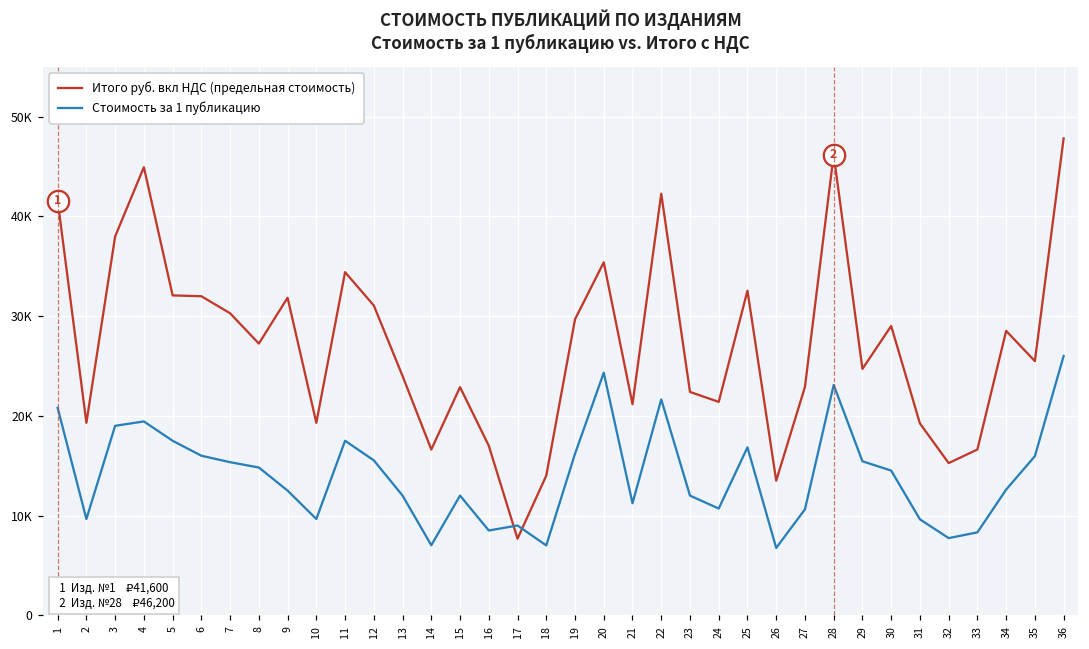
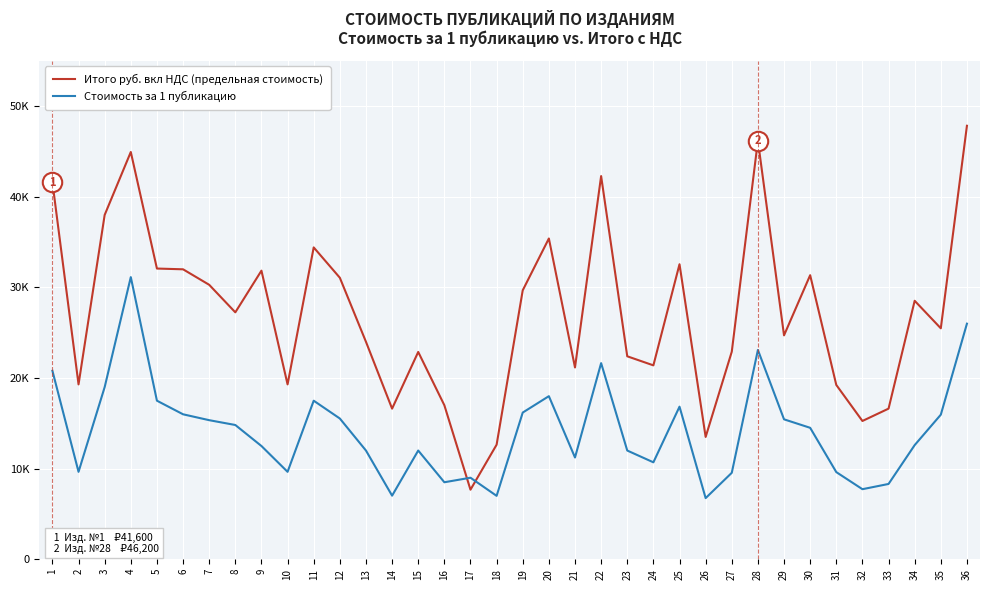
Стоимость за 1 публикацию, 4: 19000 -> 31000
Итого руб. вкл НДС (предельная стоимость), 18: 14000 -> 13000
Стоимость за 1 публикацию, 20: 24000 -> 18000
Стоимость за 1 публикацию, 27: 11000 -> 10000
Итого руб. вкл НДС (предельная стоимость), 30: 29000 -> 31000
